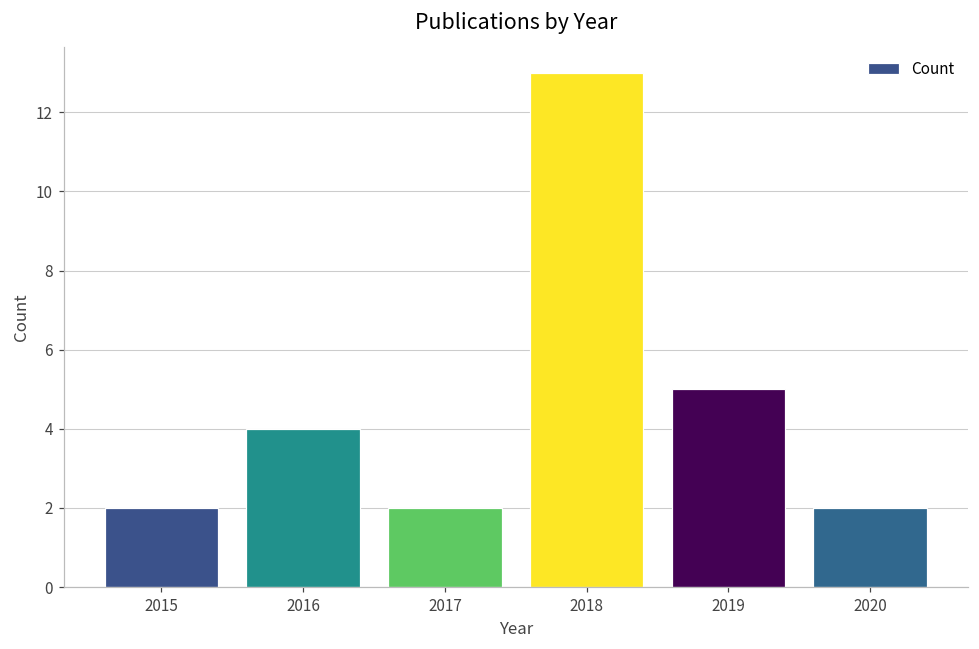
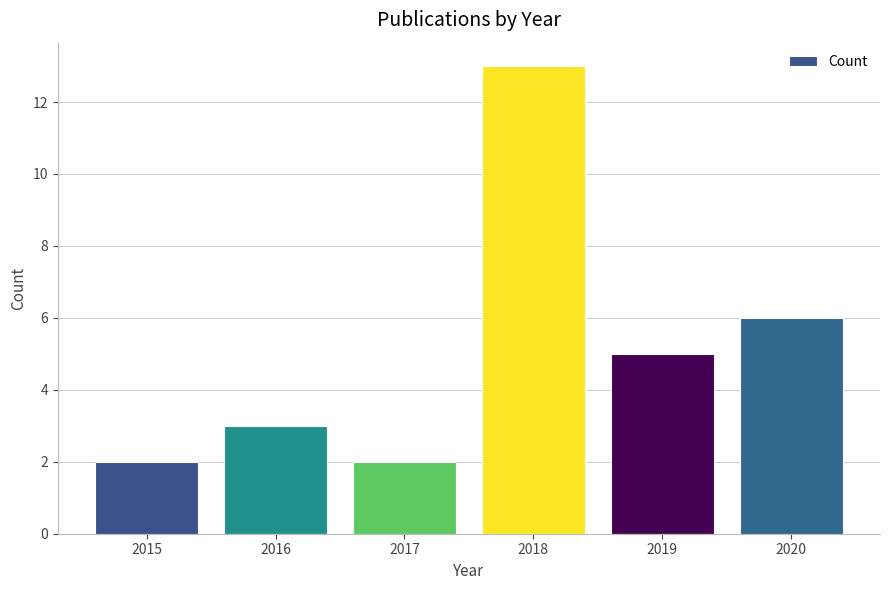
2016: 4 -> 3
2020: 2 -> 6
